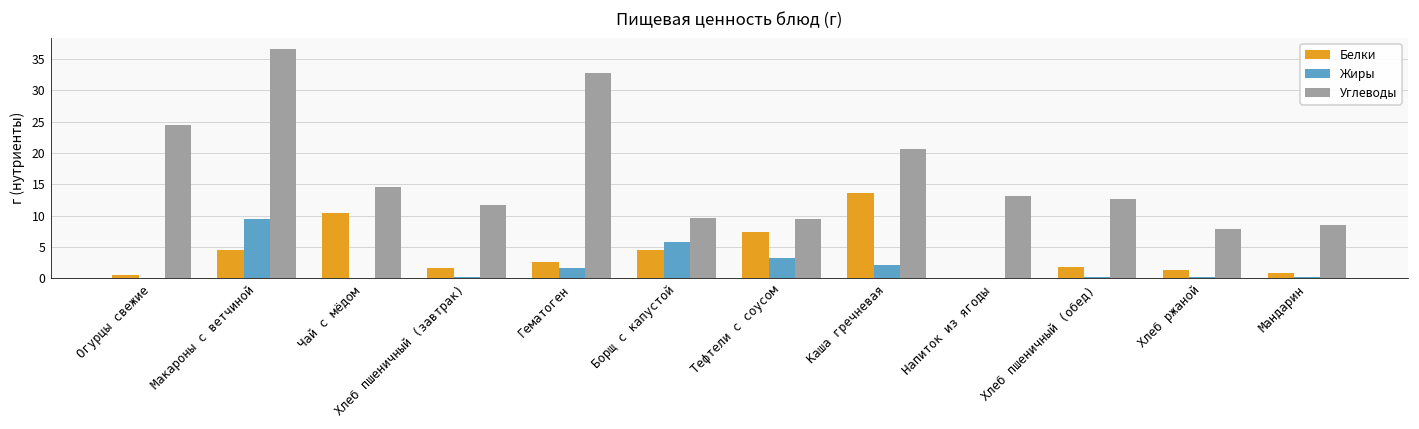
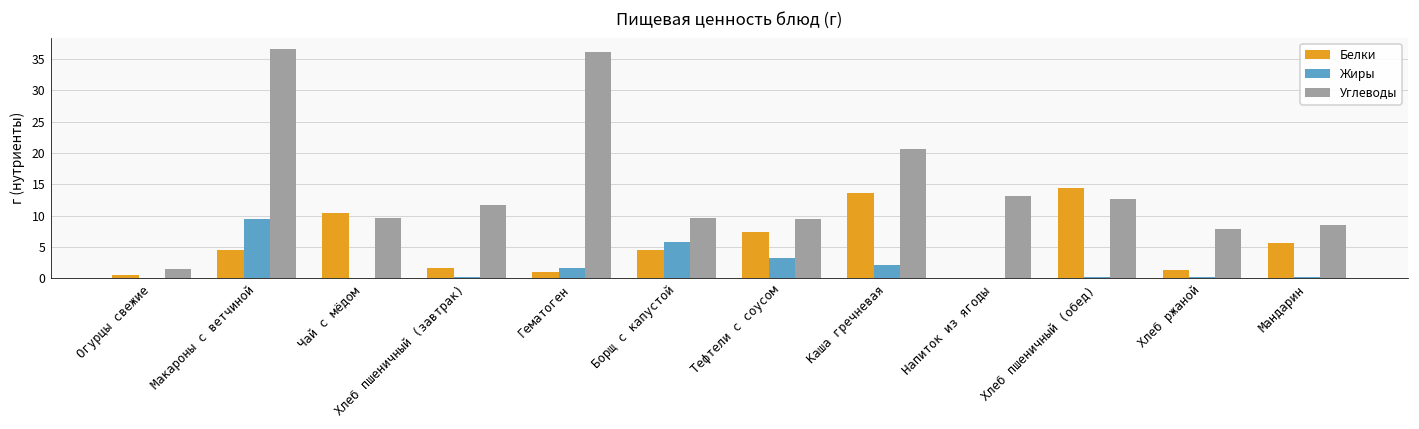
Углеводы, Огурцы свежие: 25 -> 2
Углеводы, Чай с мёдом: 15 -> 10
Белки, Гематоген: 3 -> 1
Углеводы, Гематоген: 33 -> 36
Белки, Хлеб пшеничный (обед): 2 -> 14
Белки, Мандарин: 1 -> 6
